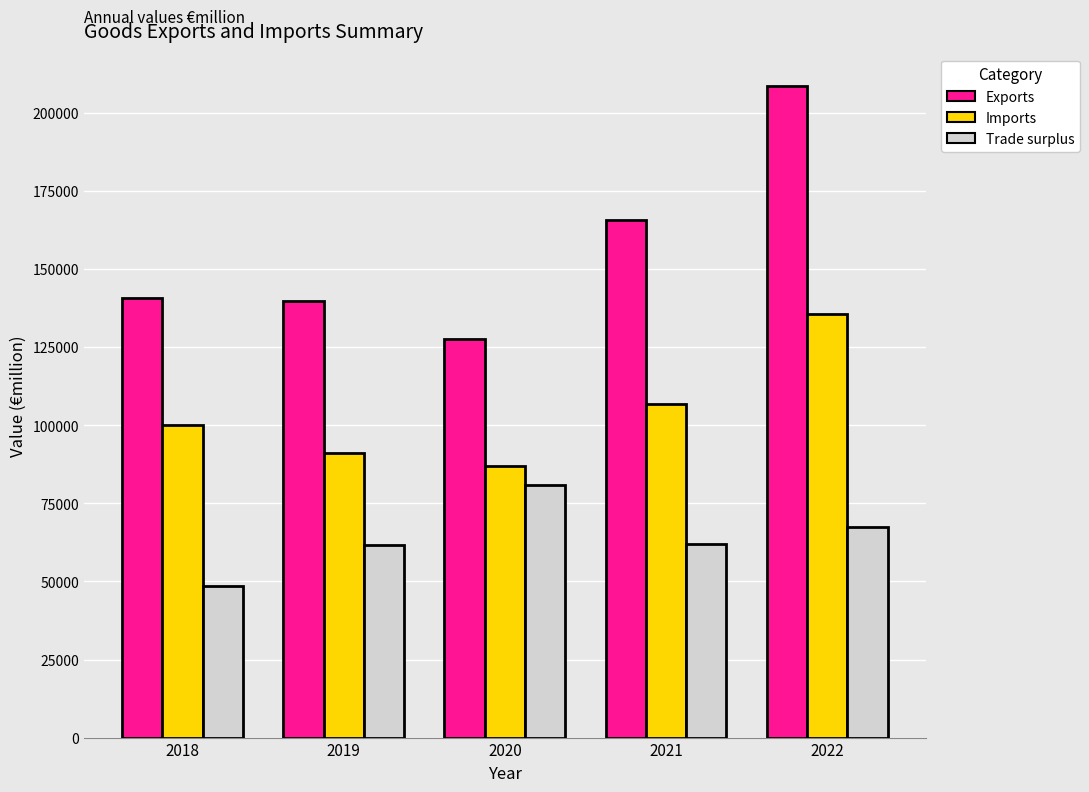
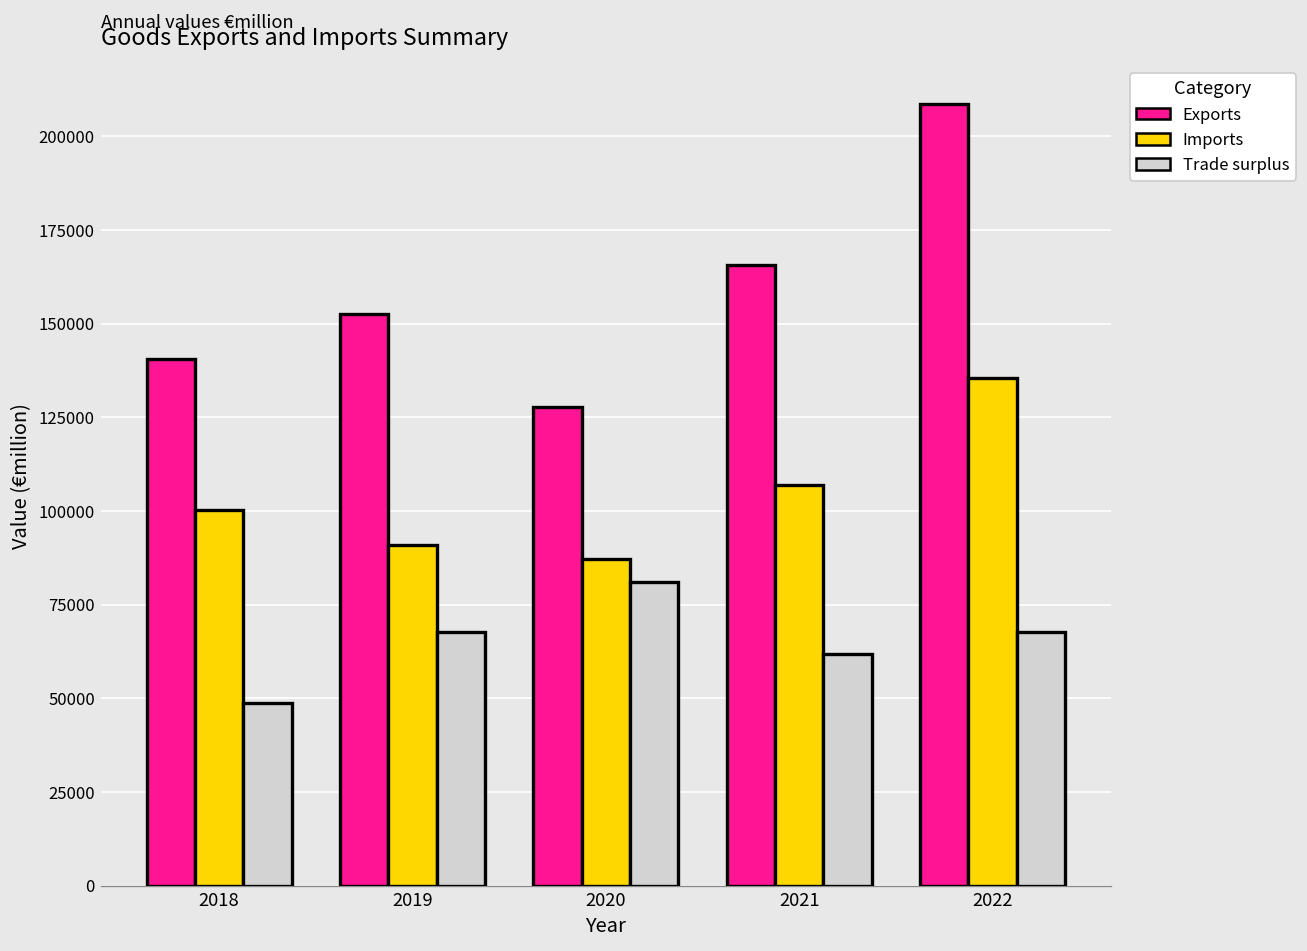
Exports, 2019: 140000 -> 153000
Trade surplus, 2019: 62000 -> 68000
